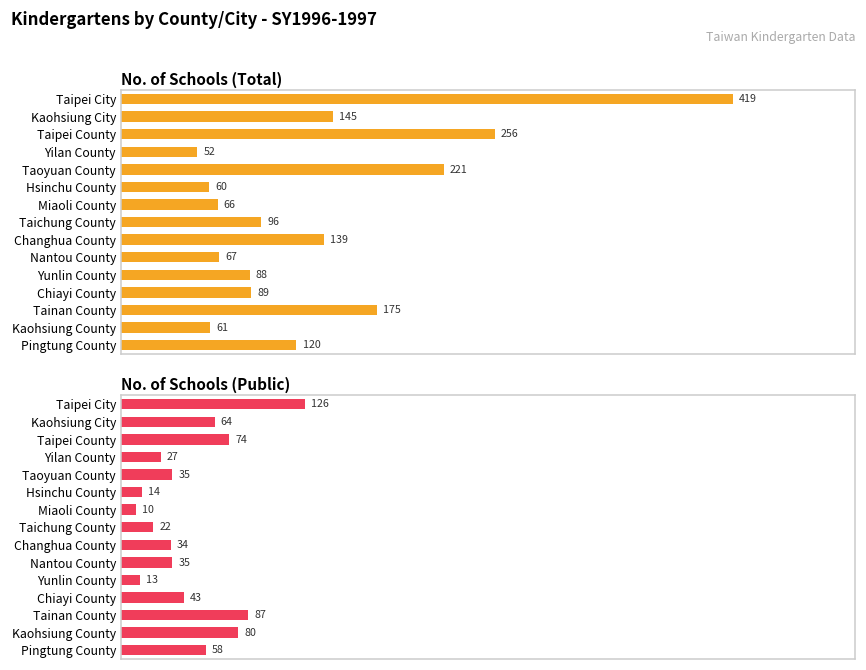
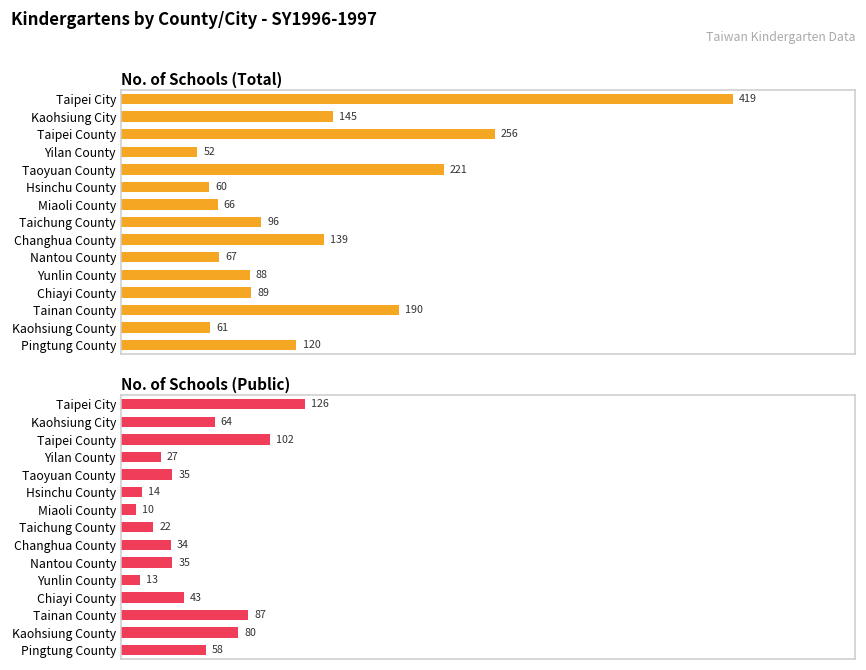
No. of Schools (Total), Tainan County: 175 -> 190
No. of Schools (Public), Taipei County: 74 -> 102
